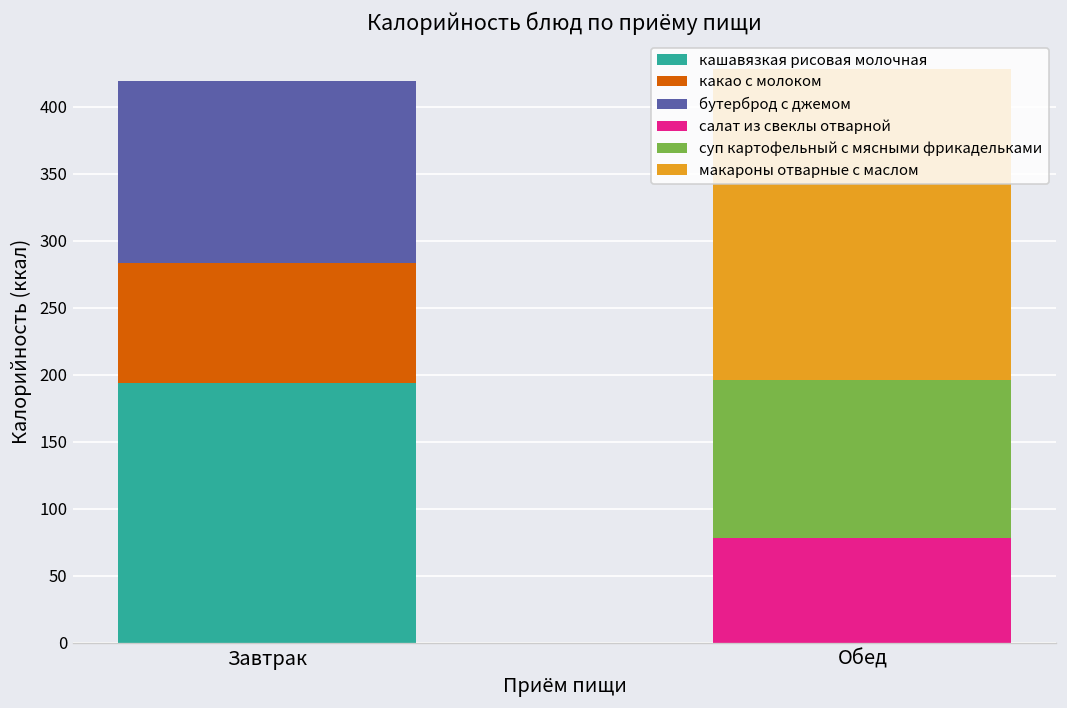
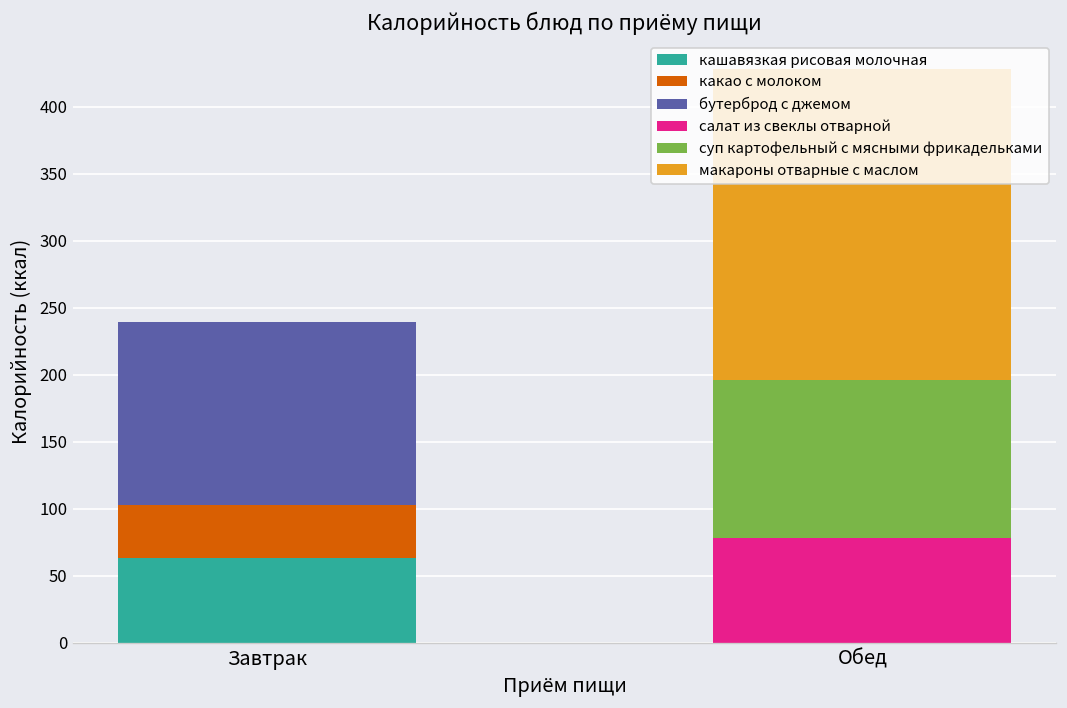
кашавязкая рисовая молочная, Завтрак: 194 -> 63
какао с молоком, Завтрак: 89 -> 40
